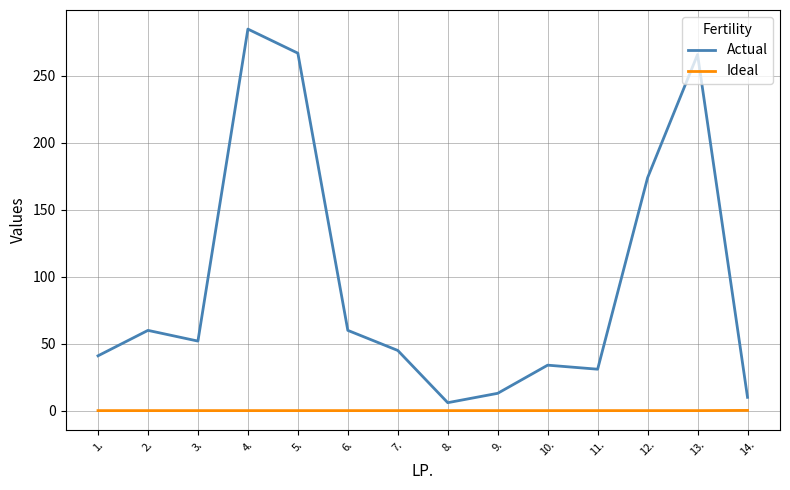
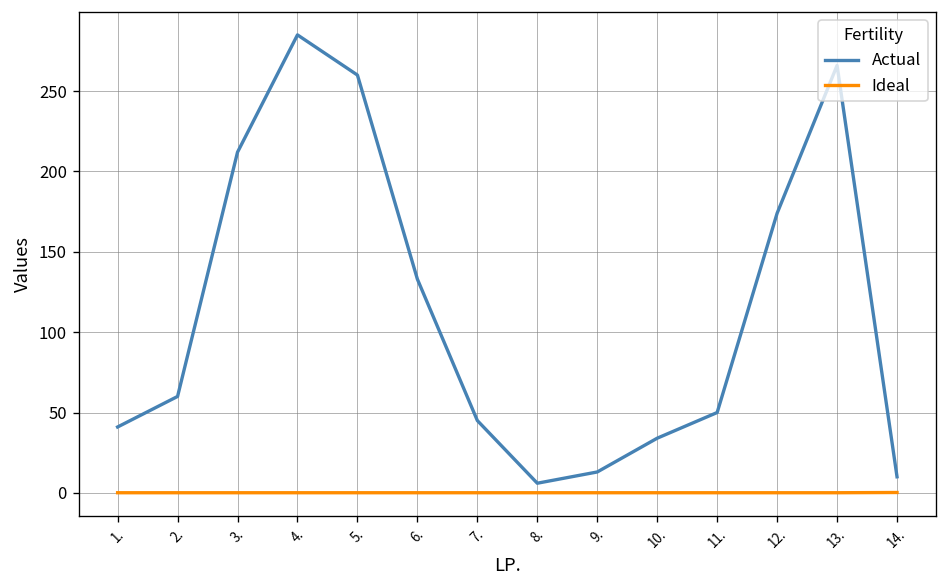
Actual, 3.: 52 -> 212
Actual, 5.: 267 -> 260
Actual, 6.: 60 -> 133
Actual, 11.: 31 -> 50
